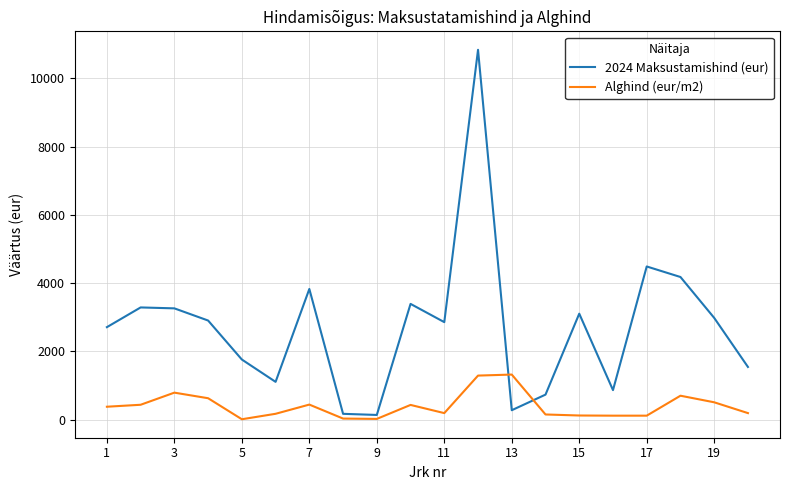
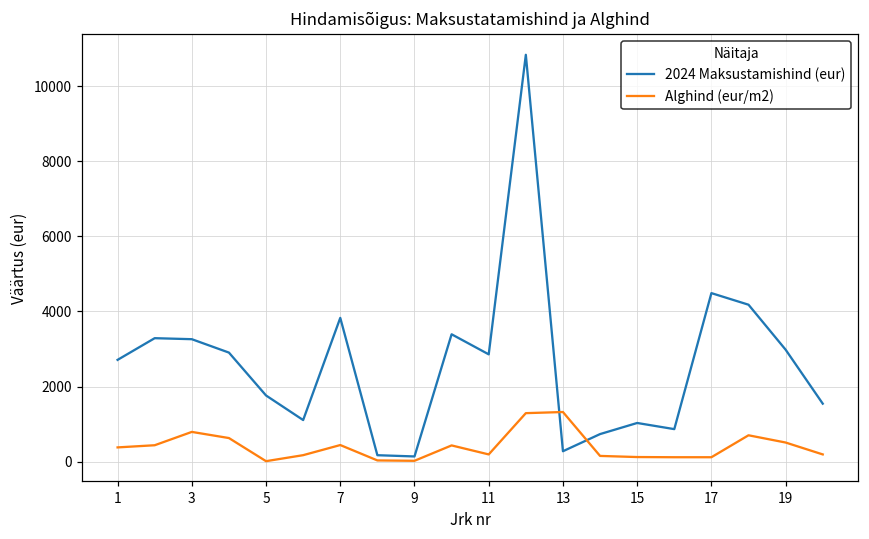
2024 Maksustamishind (eur), 15: 3100 -> 1000
